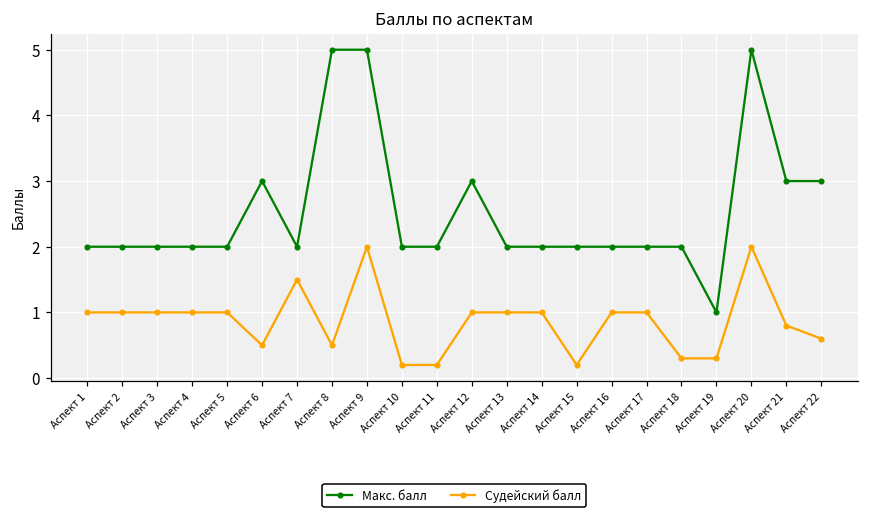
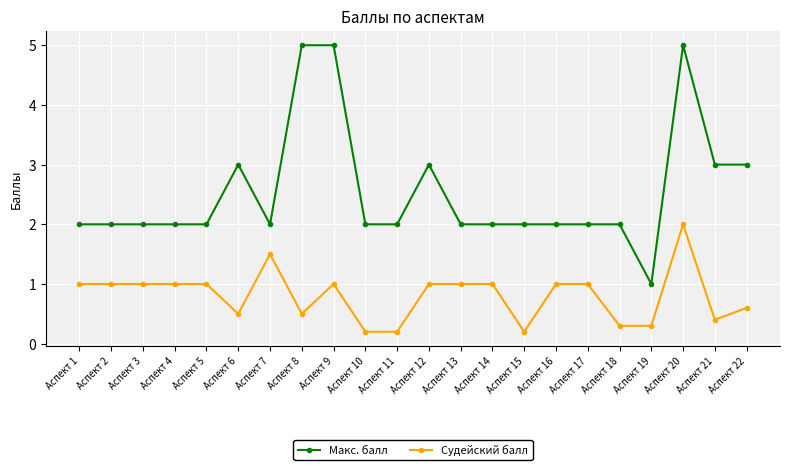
Судейский балл, Аспект 9: 2 -> 1
Судейский балл, Аспект 21: 0.8 -> 0.4
